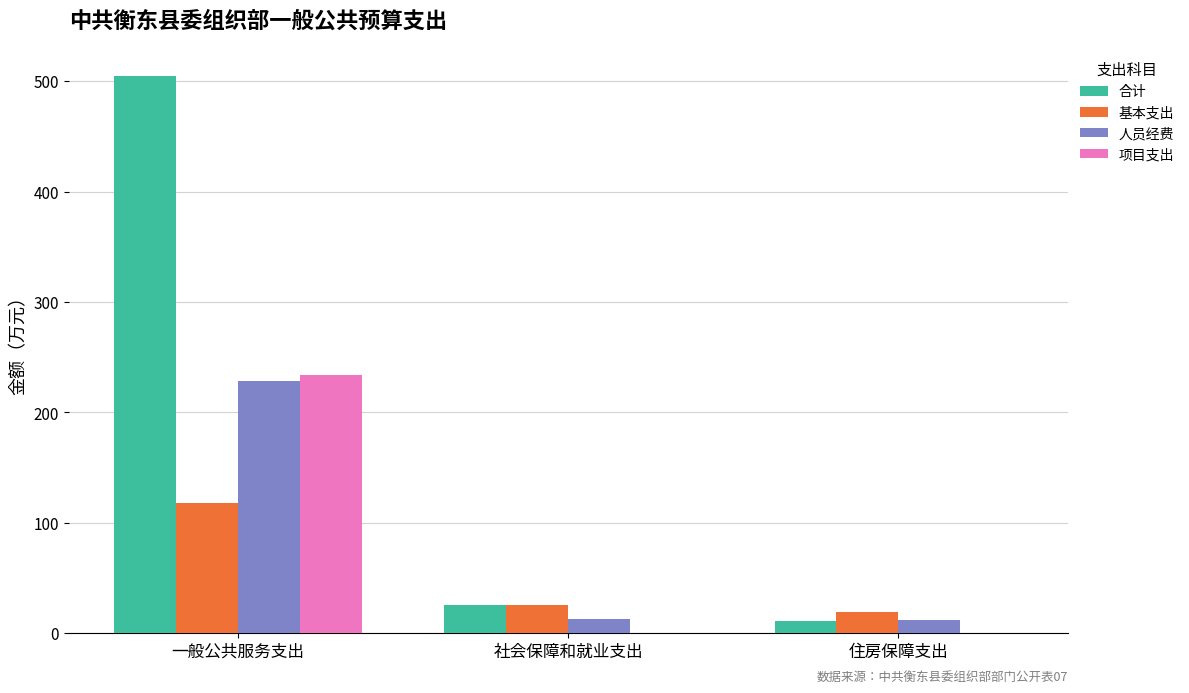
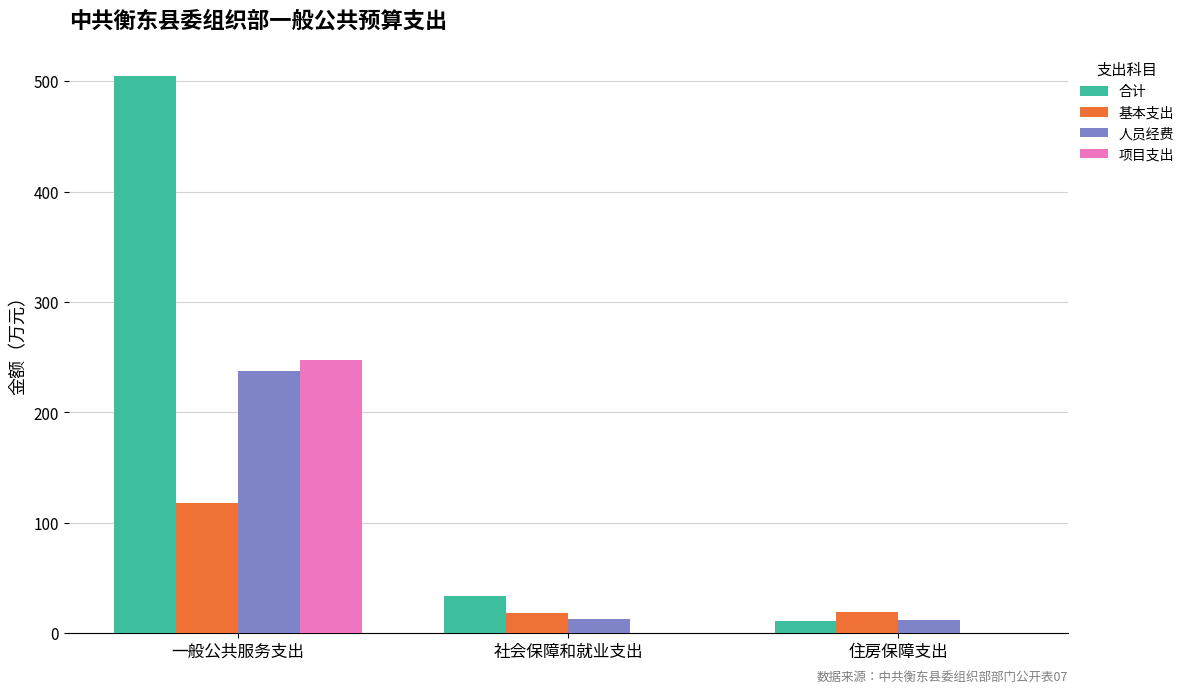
人员经费, 一般公共服务支出: 228 -> 238
项目支出, 一般公共服务支出: 234 -> 247
合计, 社会保障和就业支出: 26 -> 33
基本支出, 社会保障和就业支出: 26 -> 18
